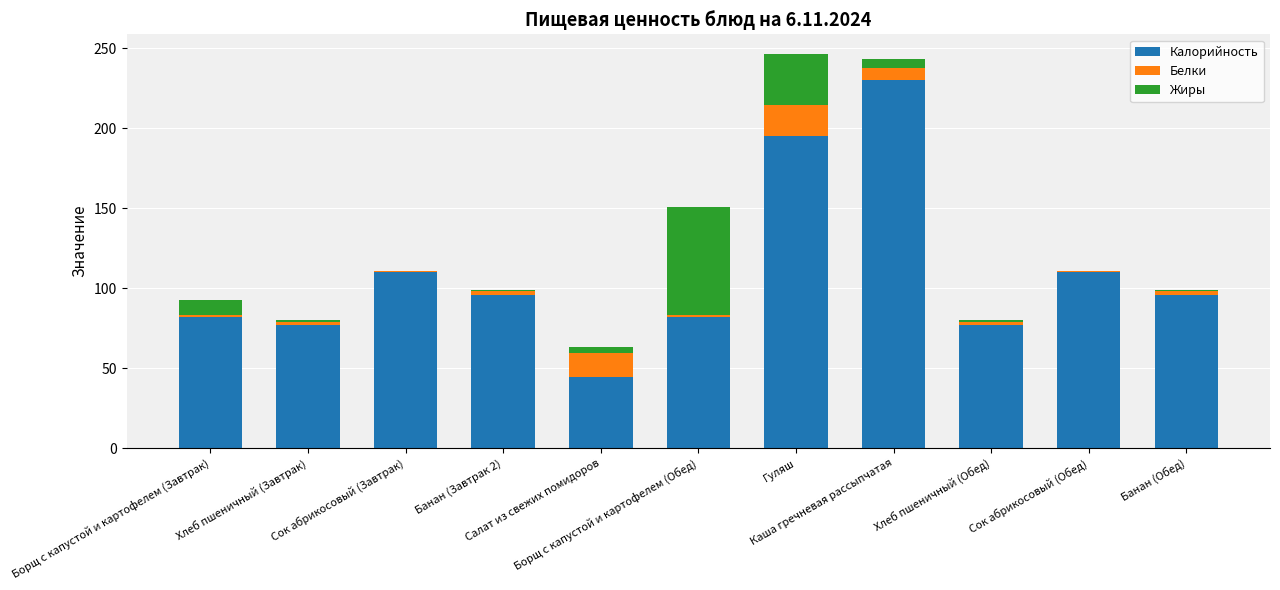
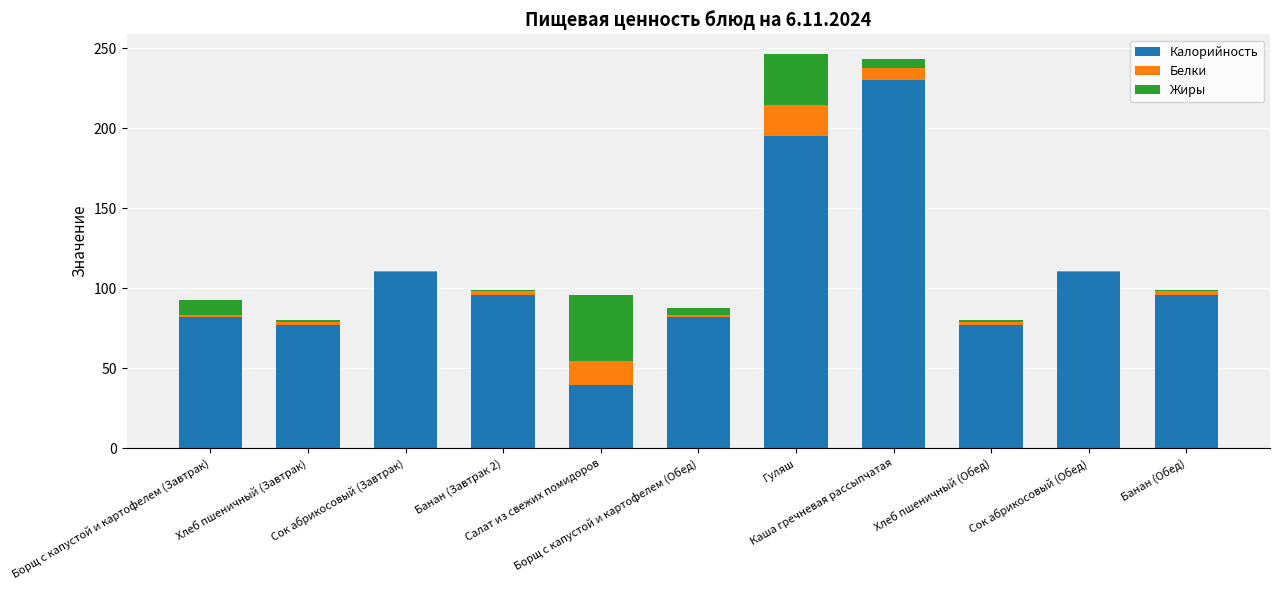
Калорийность, Салат из свежих помидоров: 45 -> 39
Жиры, Салат из свежих помидоров: 4 -> 41
Жиры, Борщ с капустой и картофелем (Обед): 67 -> 4
